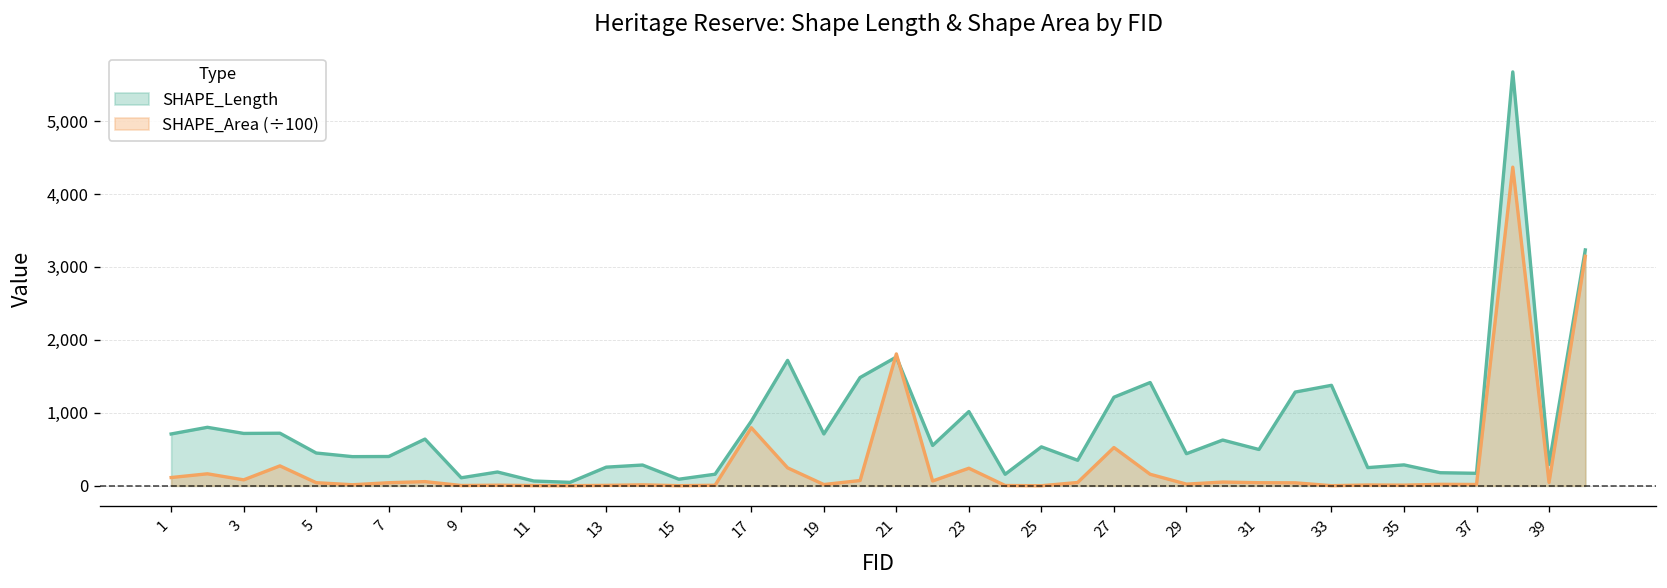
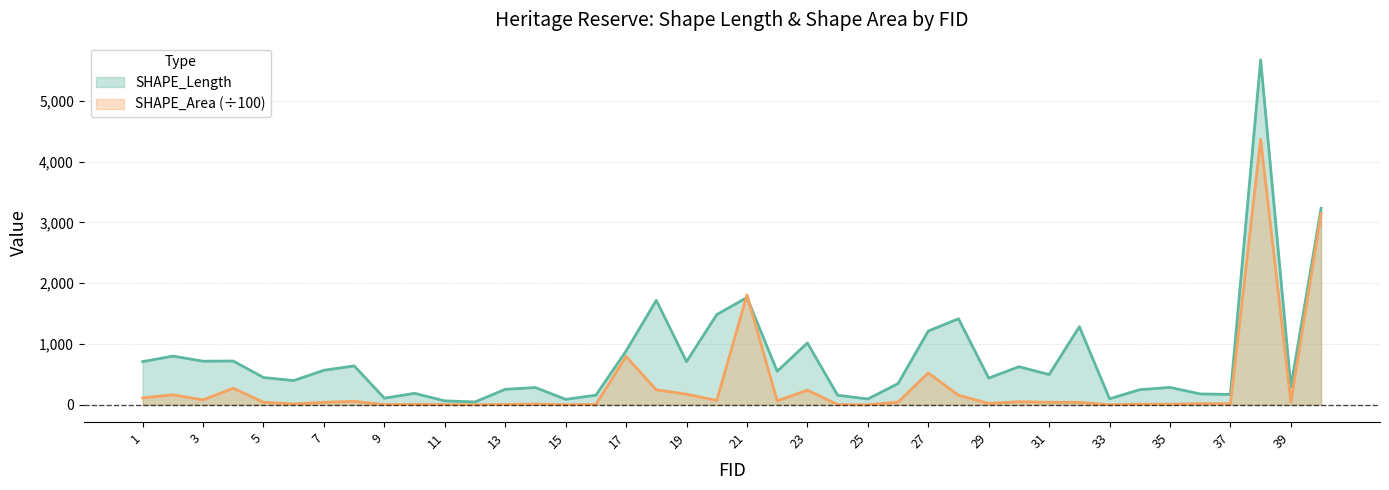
SHAPE_Length, 7: 400 -> 600
SHAPE_Area (÷100), 19: 0 -> 200
SHAPE_Length, 25: 500 -> 100
SHAPE_Length, 33: 1,400 -> 100
